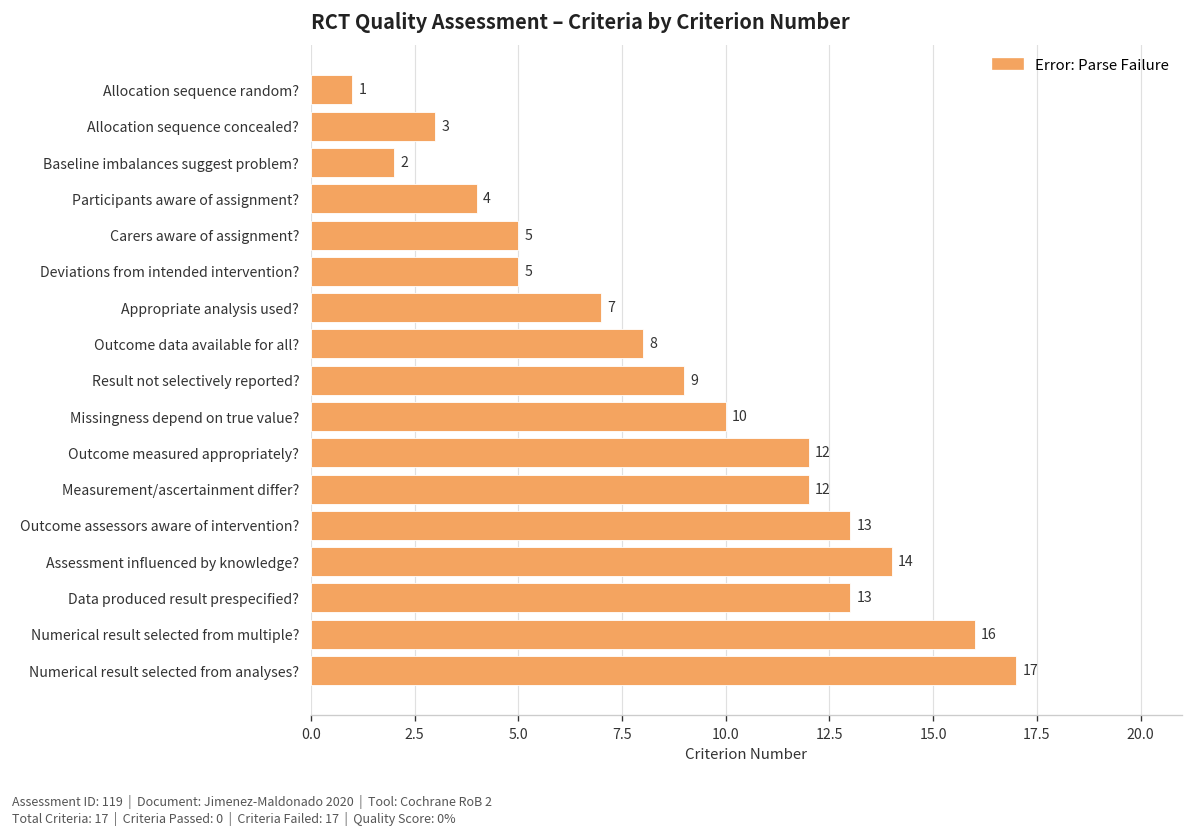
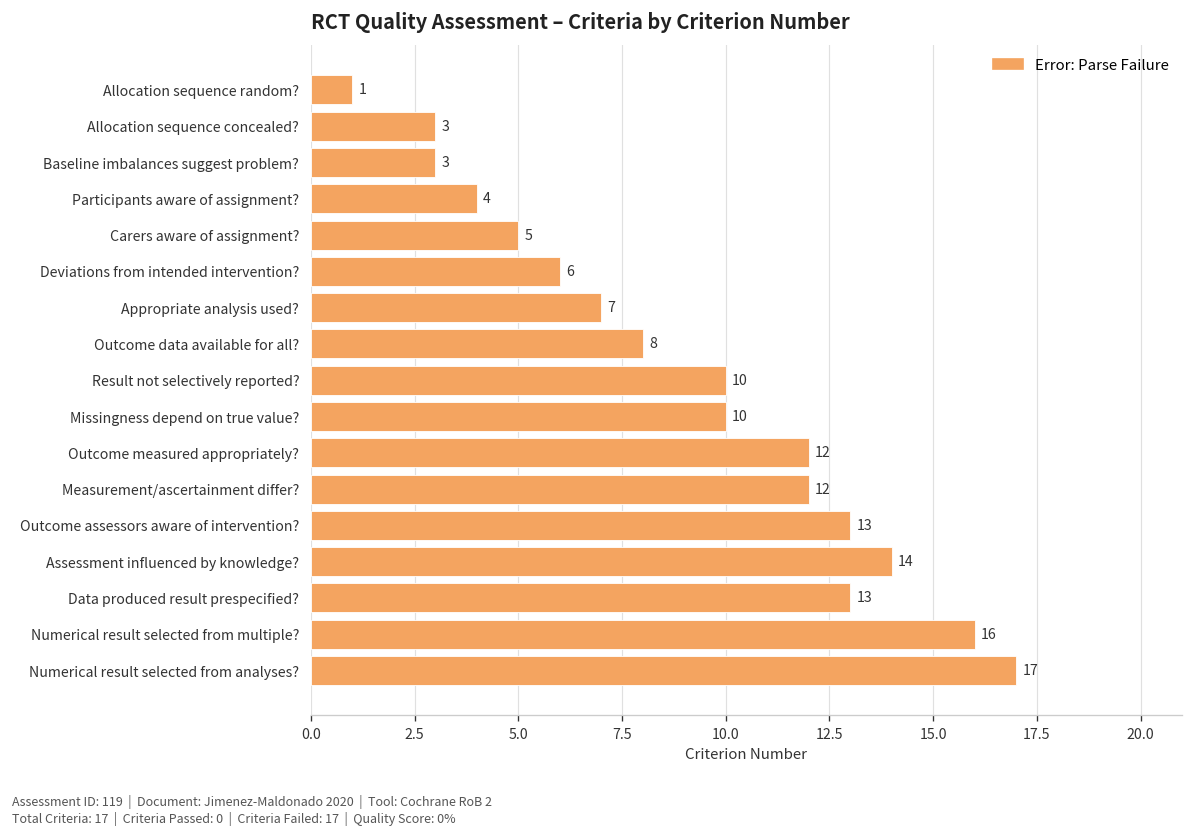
Baseline imbalances suggest problem?: 2 -> 3
Deviations from intended intervention?: 5 -> 6
Result not selectively reported?: 9 -> 10
